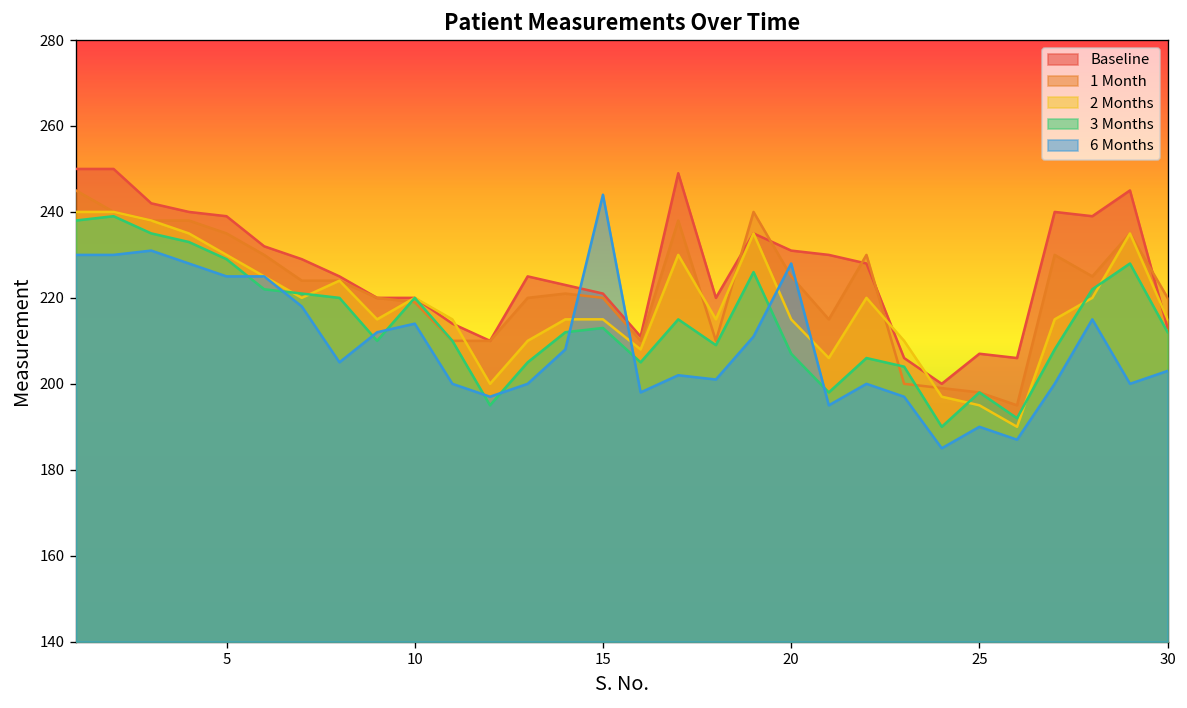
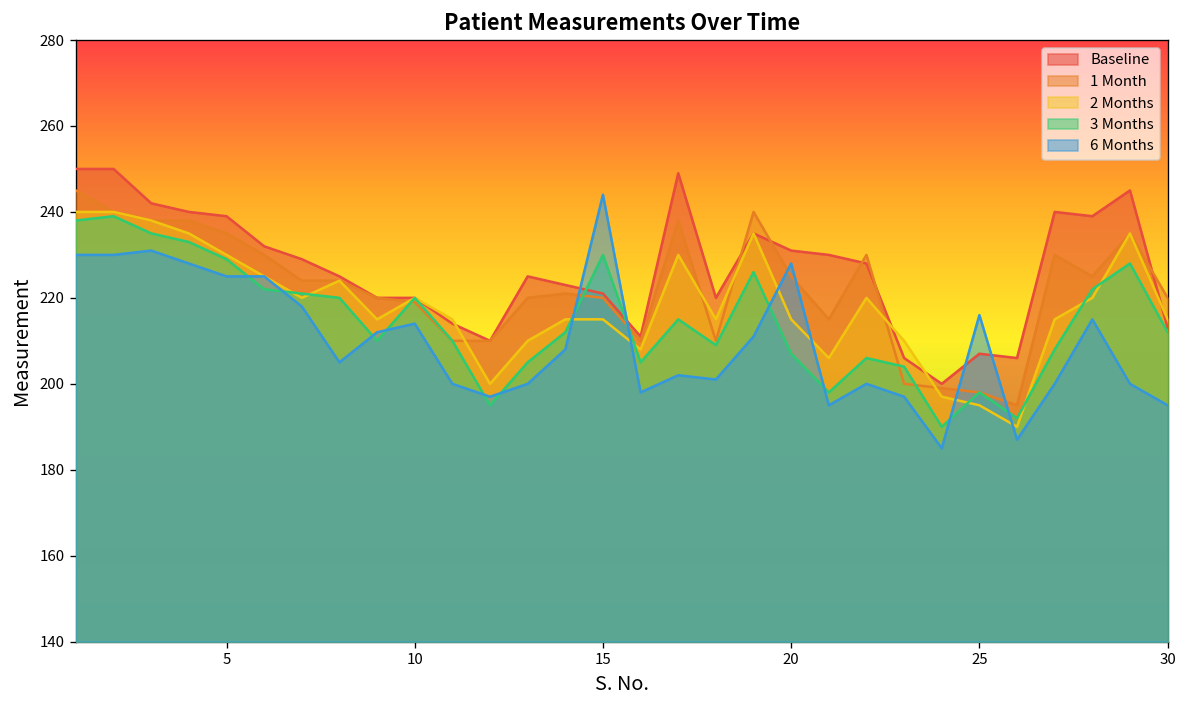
3 Months, 15: 213 -> 230
6 Months, 25: 190 -> 216
6 Months, 30: 203 -> 195
